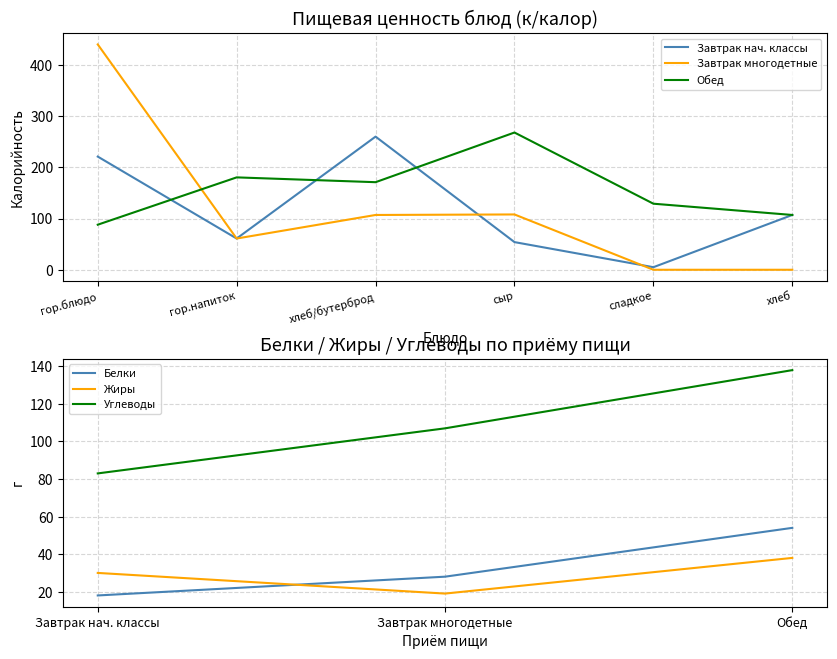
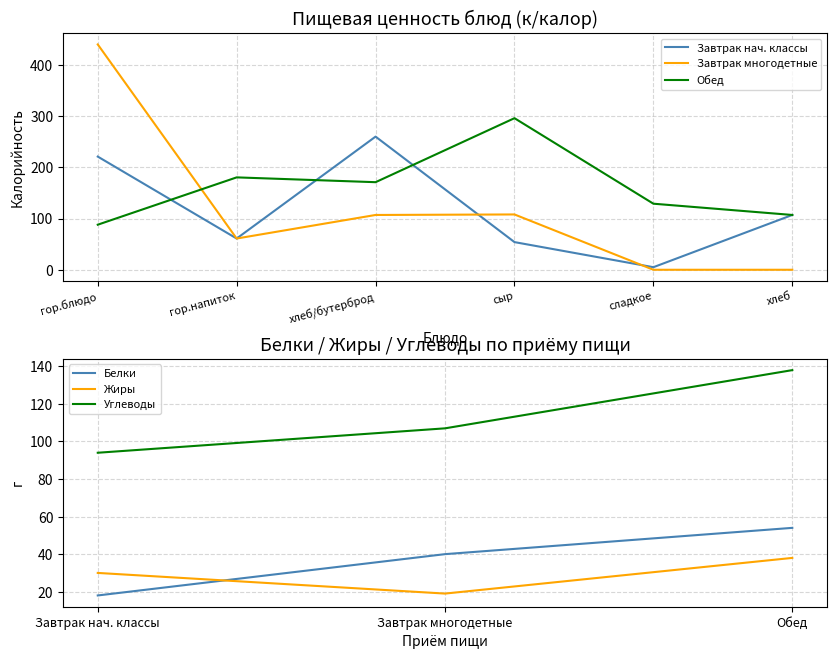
Пищевая ценность блюд (к/калор), Обед, сыр: 270 -> 300
Белки / Жиры / Углеводы по приёму пищи, Углеводы, Завтрак нач. классы: 83 -> 94
Белки / Жиры / Углеводы по приёму пищи, Белки, Завтрак многодетные: 28 -> 40
